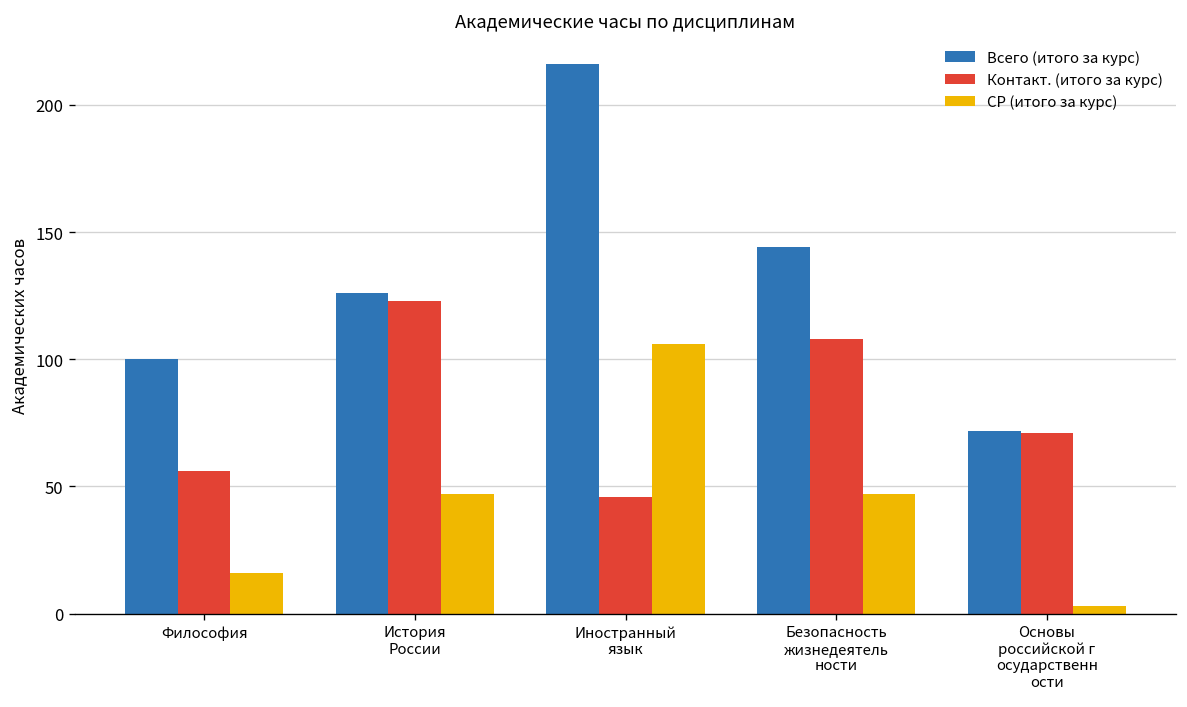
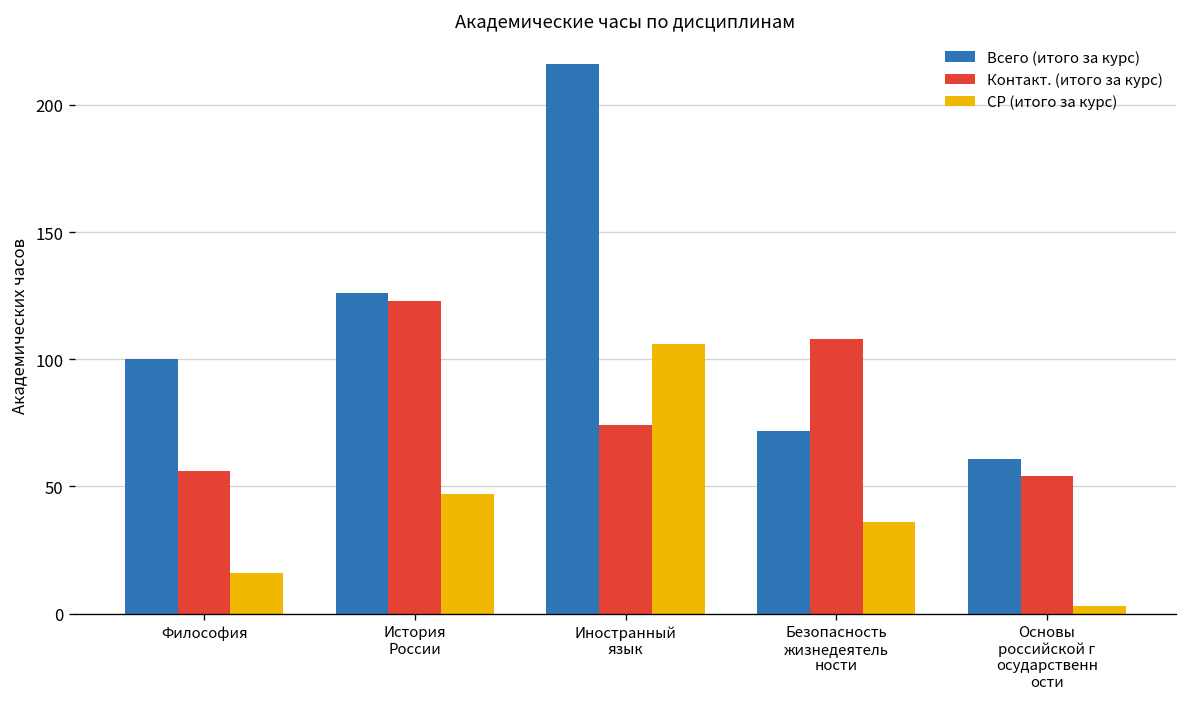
Контакт. (итого за курс), Иностранный язык: 46 -> 74
Всего (итого за курс), Безопасность жизнедеятель ности: 144 -> 72
СР (итого за курс), Безопасность жизнедеятель ности: 47 -> 36
Всего (итого за курс), Основы российской г осударственн ости: 72 -> 61
Контакт. (итого за курс), Основы российской г осударственн ости: 71 -> 54
